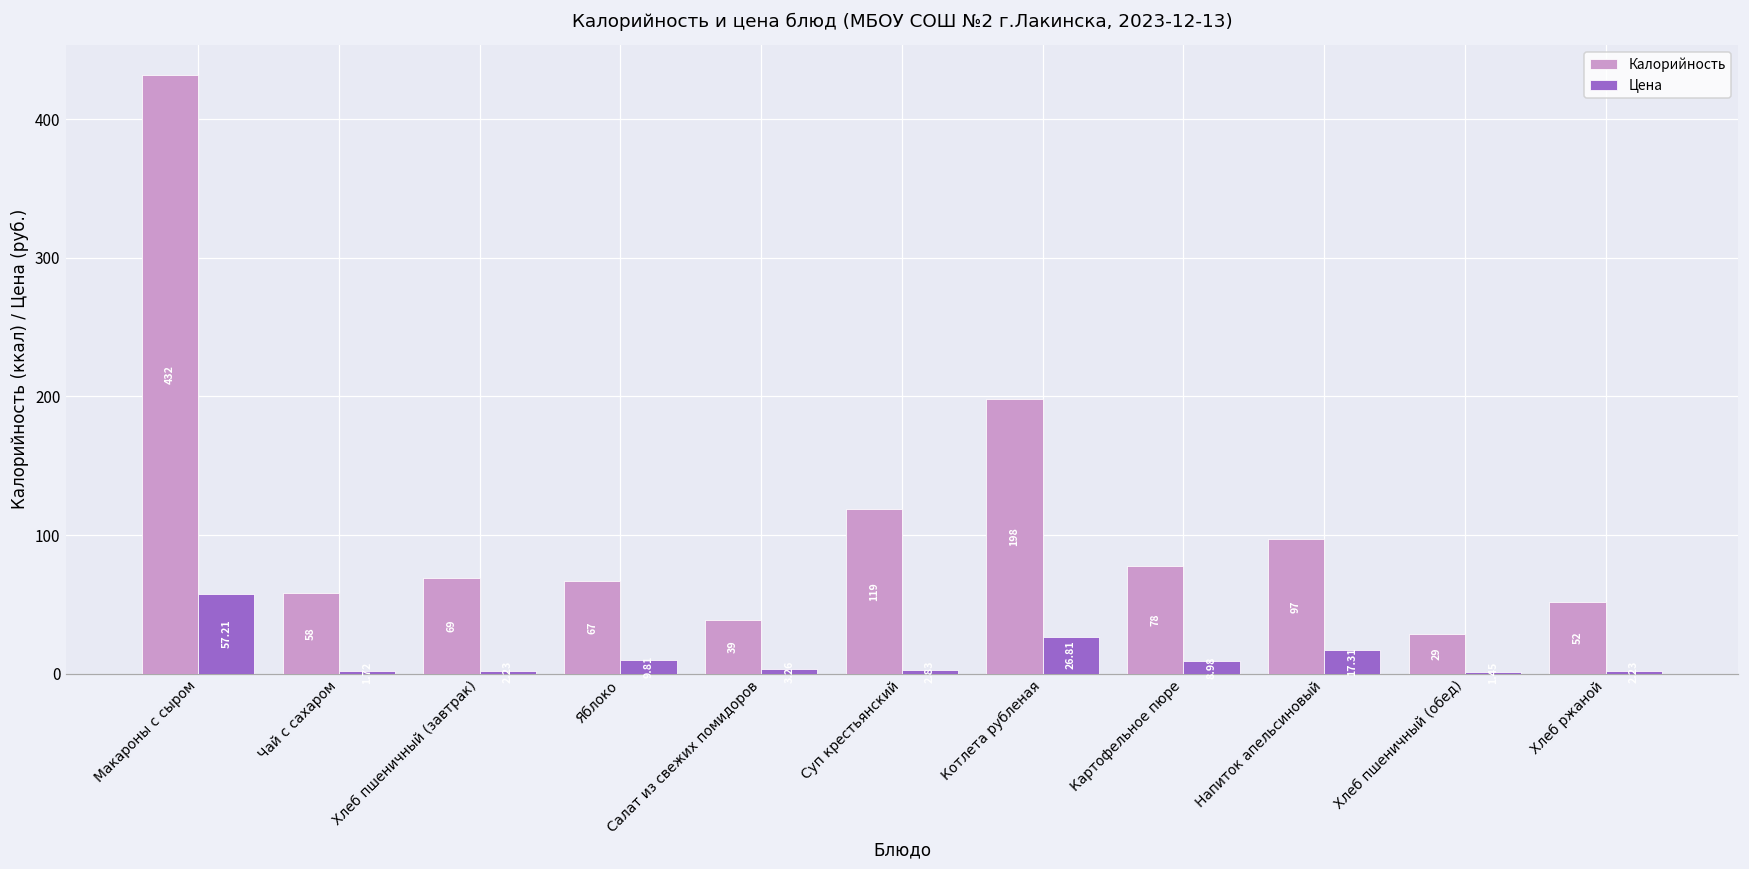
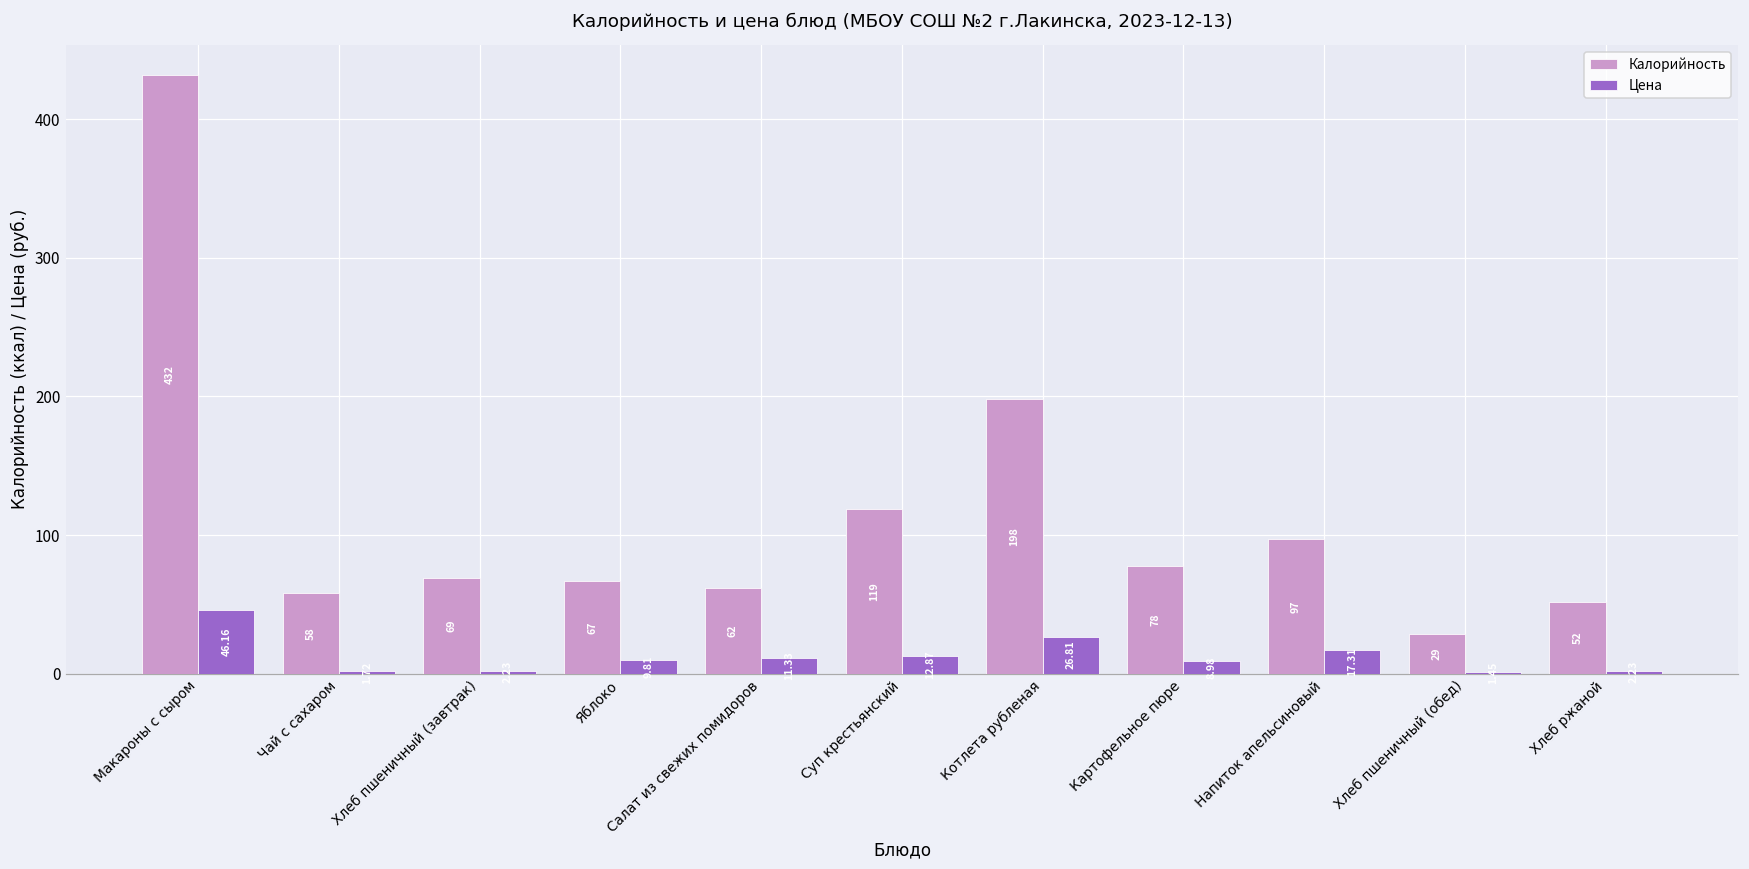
Цена, Макароны с сыром: 57.21 -> 46.16
Калорийность, Салат из свежих помидоров: 39 -> 62
Цена, Салат из свежих помидоров: 3 -> 11
Цена, Суп крестьянский: 3 -> 13
